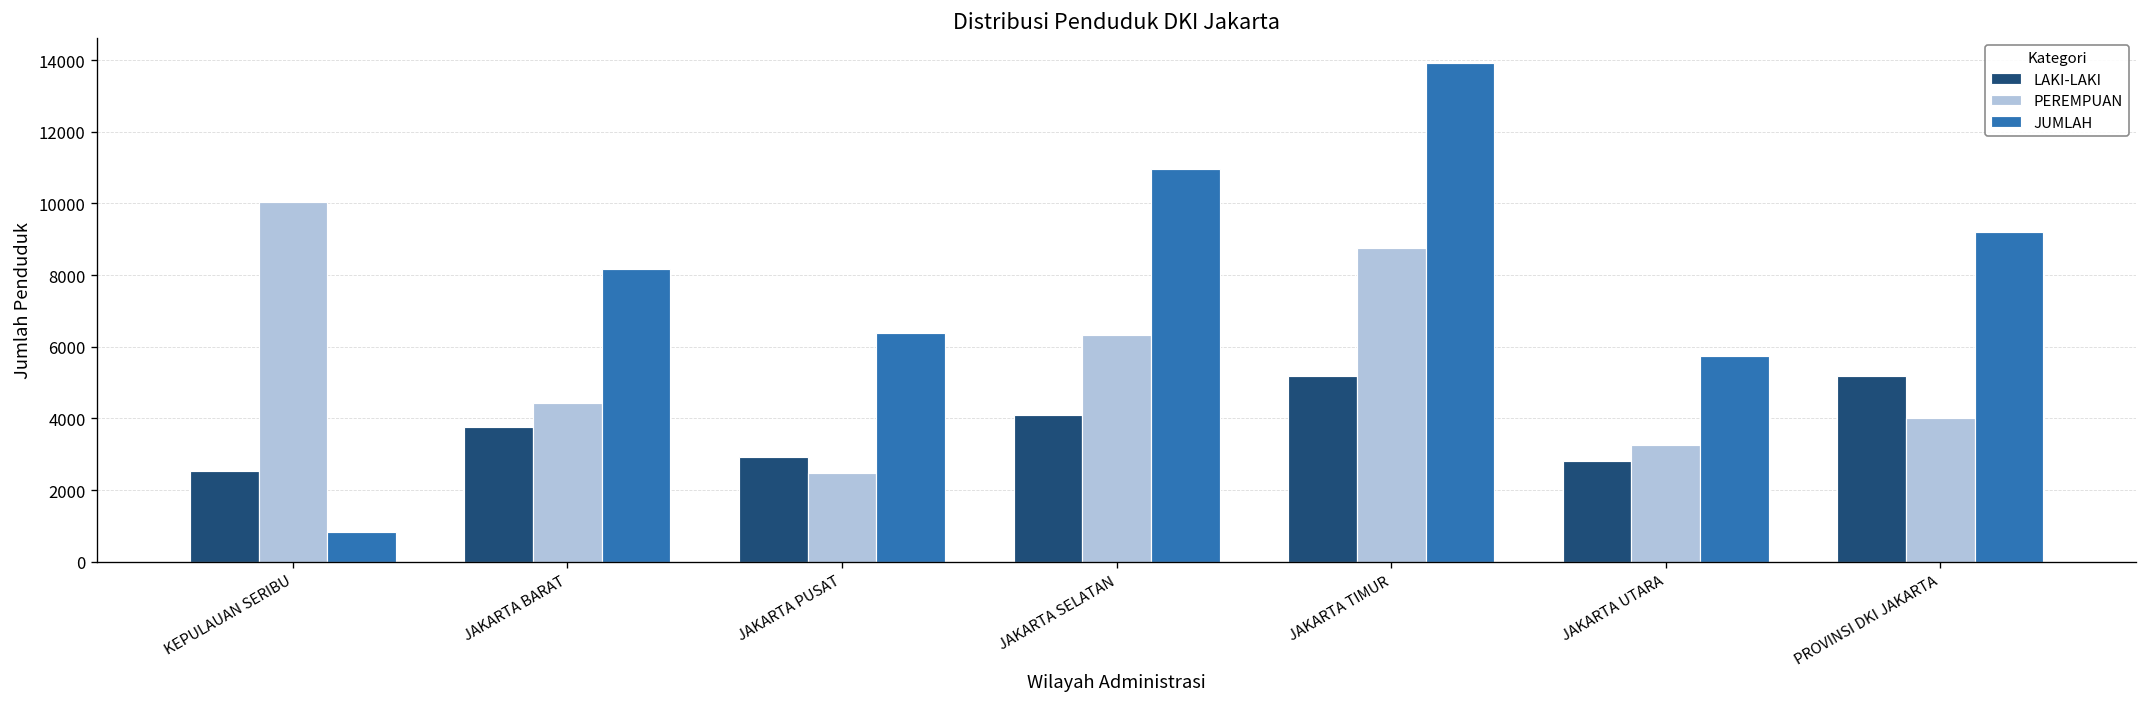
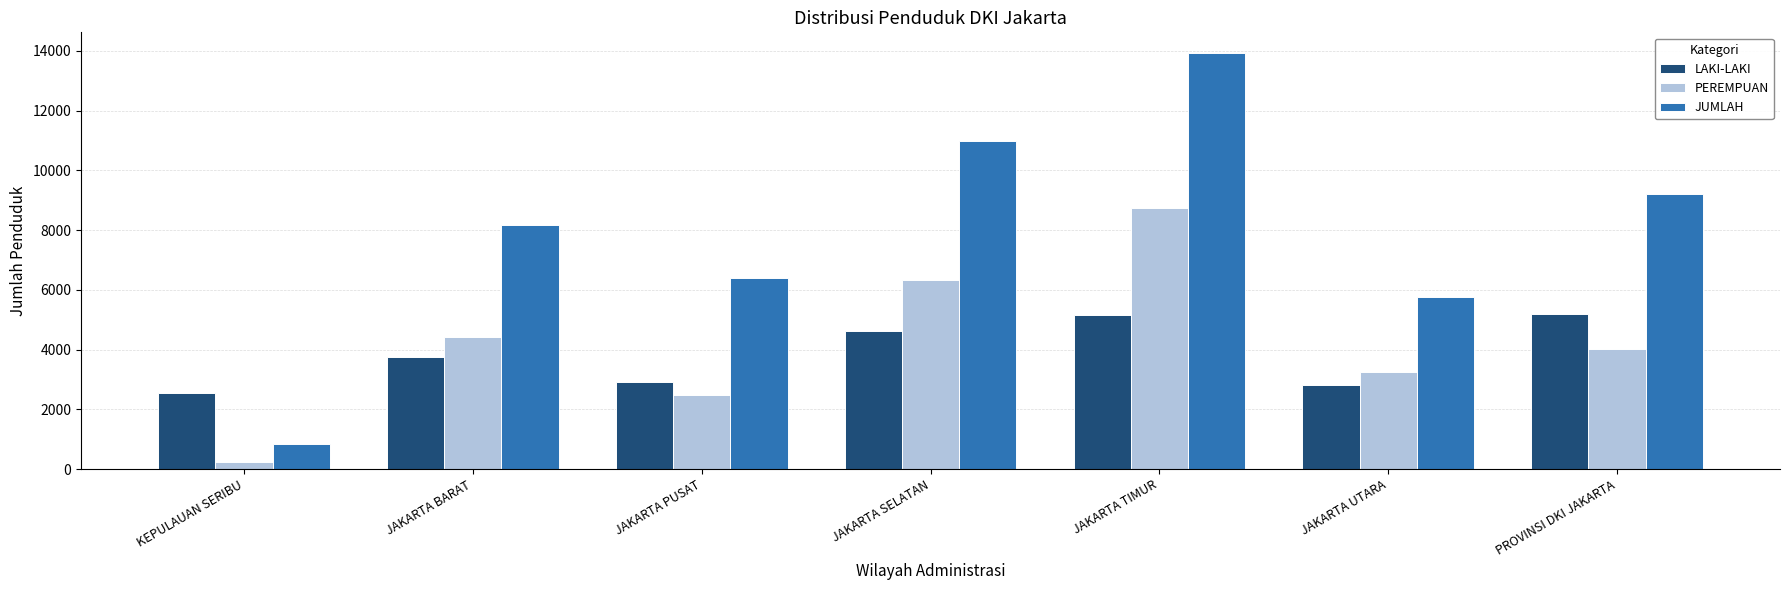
PEREMPUAN, KEPULAUAN SERIBU: 10000 -> 200
LAKI-LAKI, JAKARTA SELATAN: 4100 -> 4600
